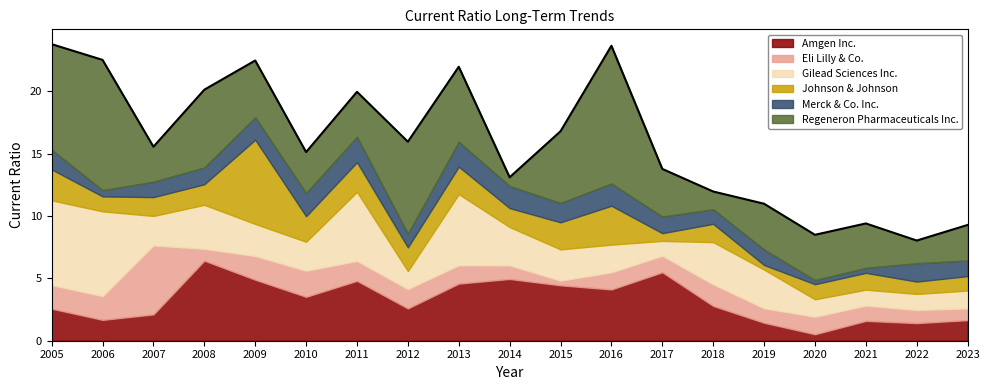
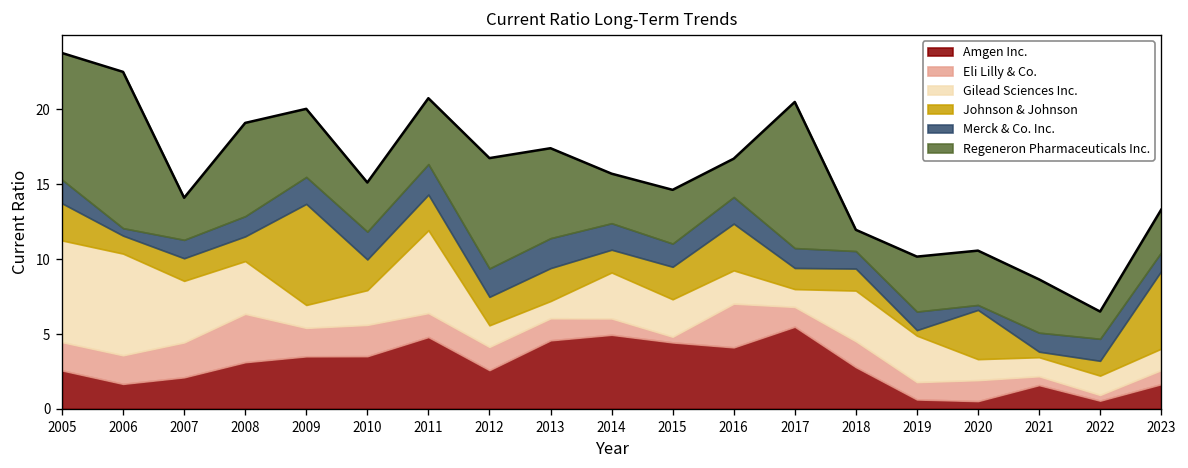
Eli Lilly & Co., 2007: 5.5 -> 2.3
Gilead Sciences Inc., 2007: 2.4 -> 4.1
Amgen Inc., 2008: 6.4 -> 3.1
Eli Lilly & Co., 2008: 1.0 -> 3.2
Amgen Inc., 2009: 4.9 -> 3.5
Gilead Sciences Inc., 2009: 2.6 -> 1.5
Regeneron Pharmaceuticals Inc., 2011: 3.6 -> 4.4
Merck & Co. Inc., 2012: 1.1 -> 1.9
Gilead Sciences Inc., 2013: 5.7 -> 1.1
Regeneron Pharmaceuticals Inc., 2014: 0.7 -> 3.3
Regeneron Pharmaceuticals Inc., 2015: 5.7 -> 3.6
Eli Lilly & Co., 2016: 1.4 -> 2.9
Regeneron Pharmaceuticals Inc., 2016: 11.0 -> 2.6
Johnson & Johnson, 2017: 0.6 -> 1.4
Regeneron Pharmaceuticals Inc., 2017: 3.8 -> 9.8
Amgen Inc., 2019: 1.4 -> 0.6
Johnson & Johnson, 2020: 1.2 -> 3.3
Eli Lilly & Co., 2021: 1.2 -> 0.6
Johnson & Johnson, 2021: 1.3 -> 0.4
Merck & Co. Inc., 2021: 0.4 -> 1.3
Amgen Inc., 2022: 1.4 -> 0.6
Eli Lilly & Co., 2022: 1.1 -> 0.4
Johnson & Johnson, 2023: 1.2 -> 5.2
